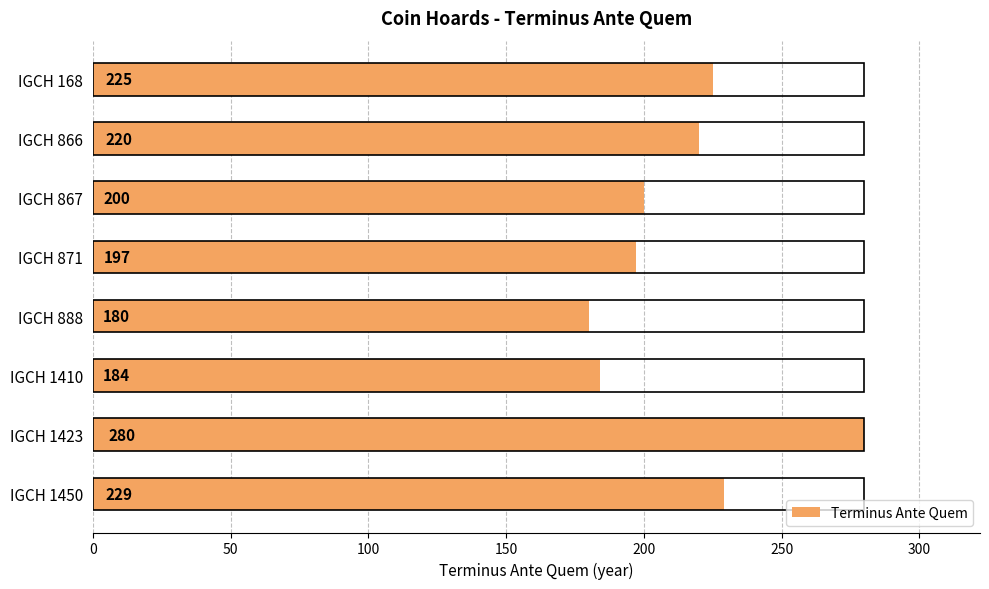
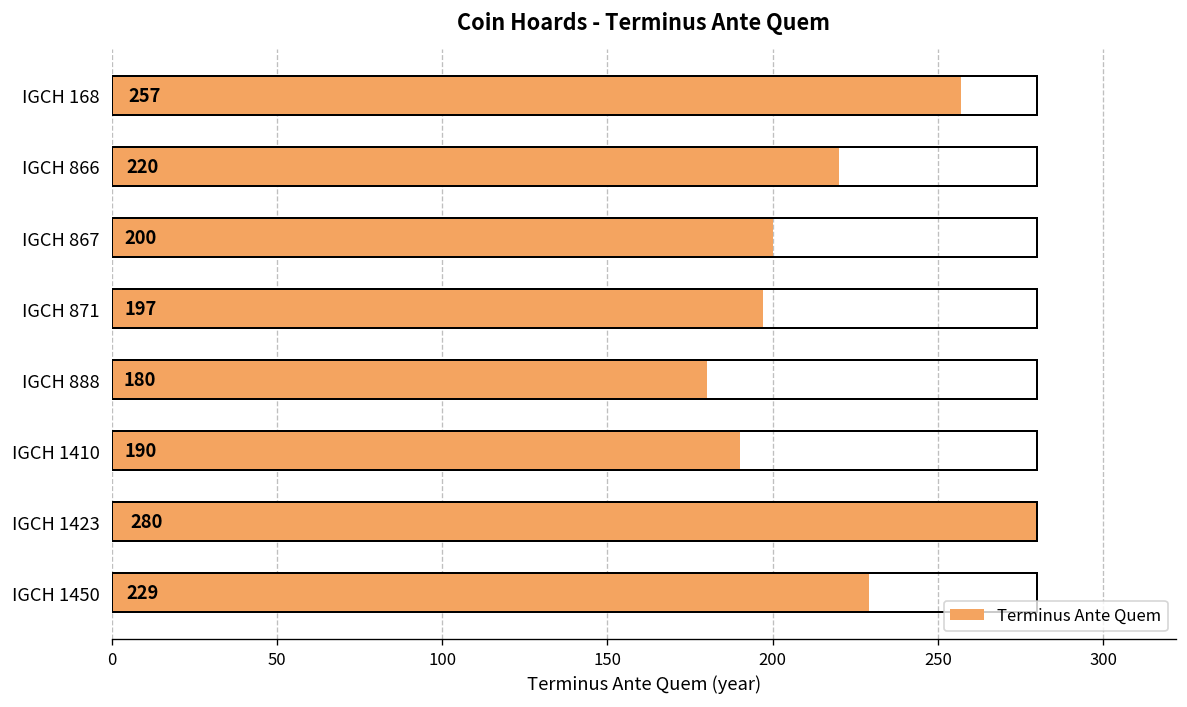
Terminus Ante Quem, IGCH 168: 225 -> 257
Terminus Ante Quem, IGCH 1410: 184 -> 190
